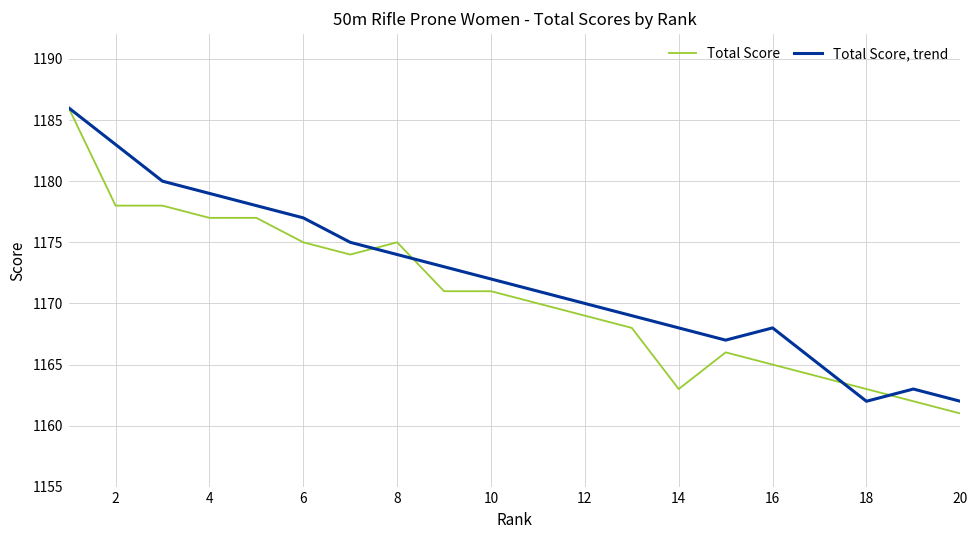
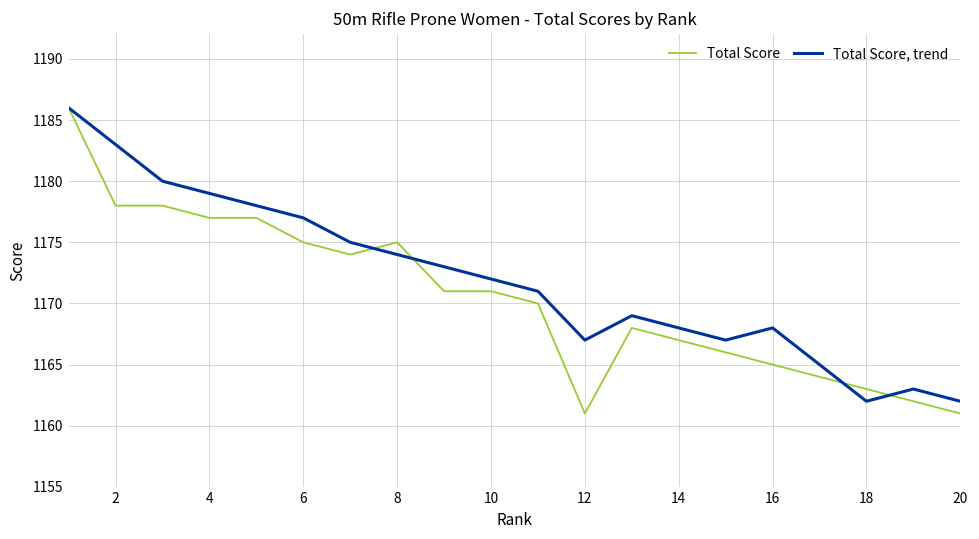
Total Score, 12: 1169 -> 1161
Total Score, trend, 12: 1170 -> 1167
Total Score, 14: 1163 -> 1167
